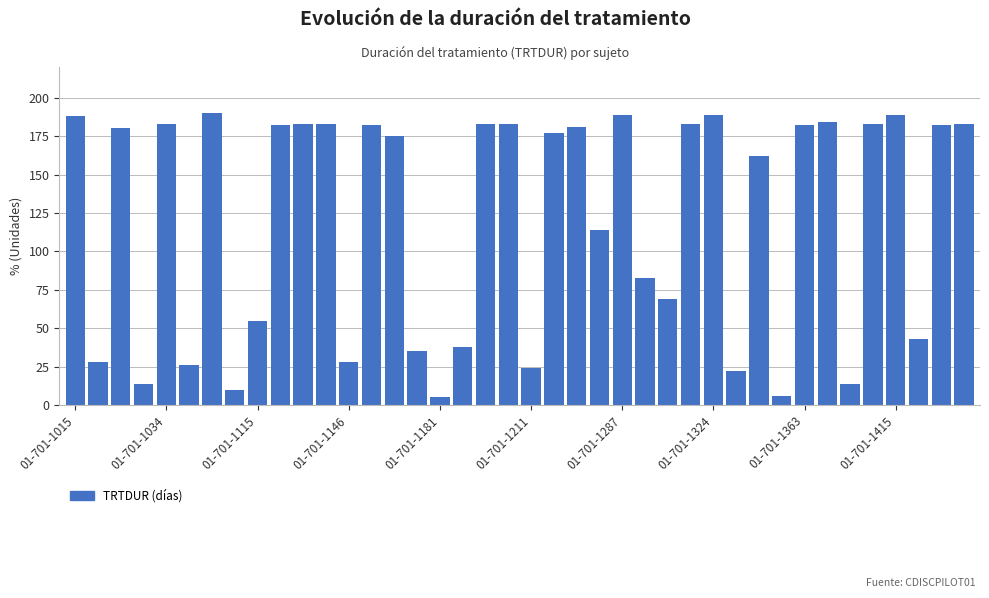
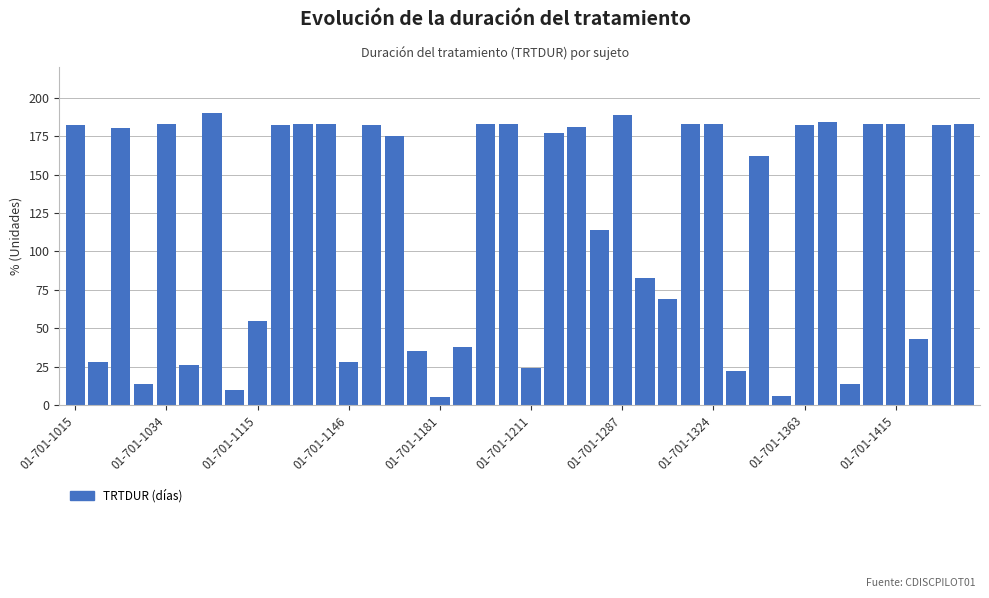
01-701-1015: 188 -> 182
01-701-1324: 189 -> 183
01-701-1415: 189 -> 183
